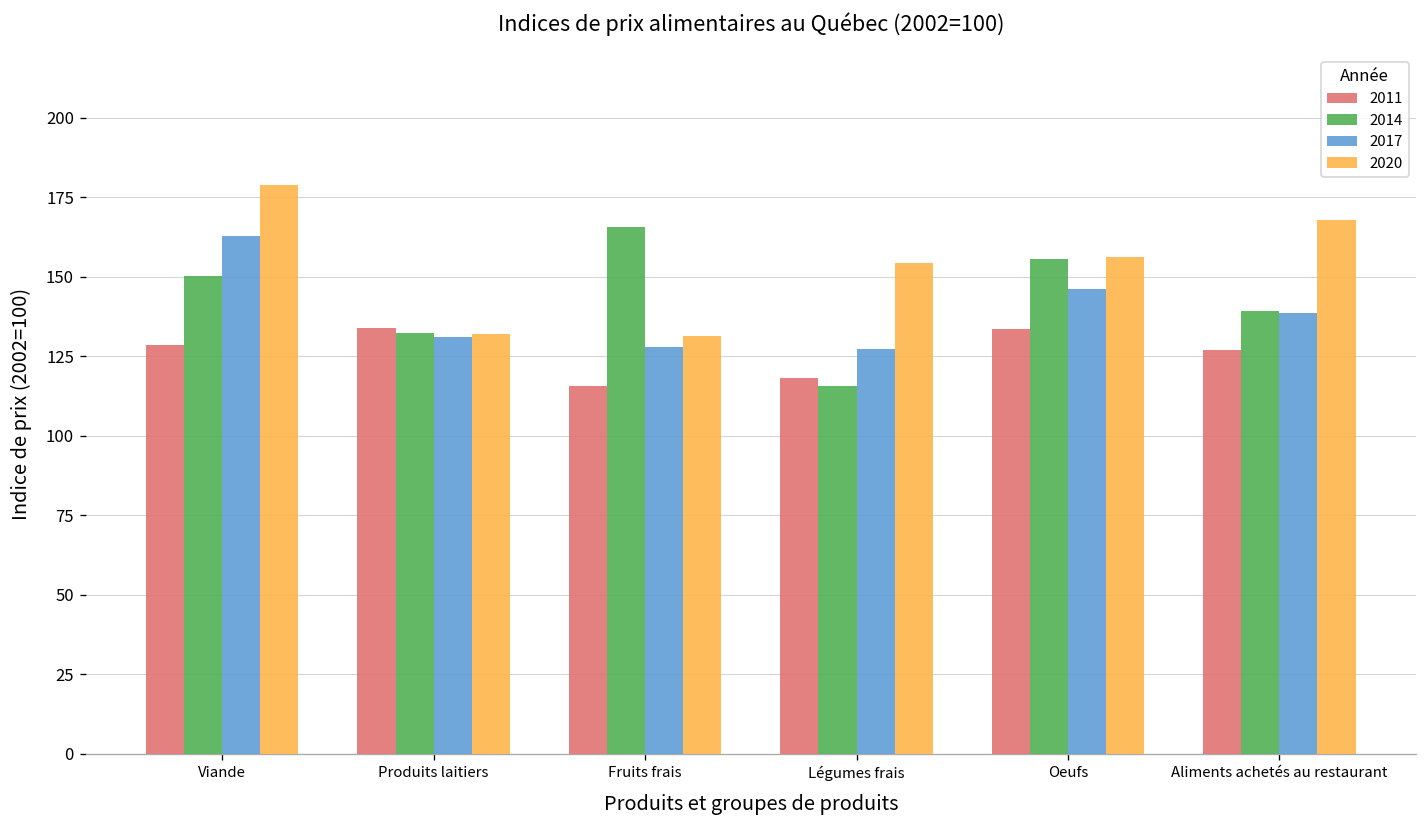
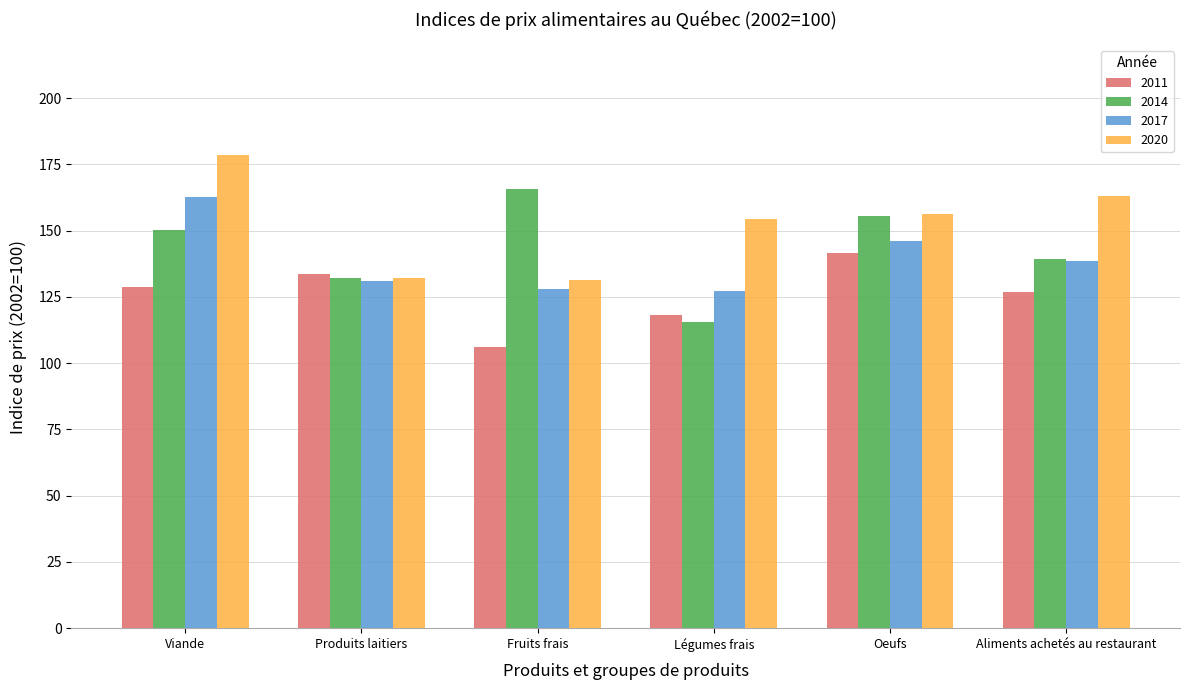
2011, Fruits frais: 116 -> 106
2011, Oeufs: 134 -> 142
2020, Aliments achetés au restaurant: 168 -> 163
